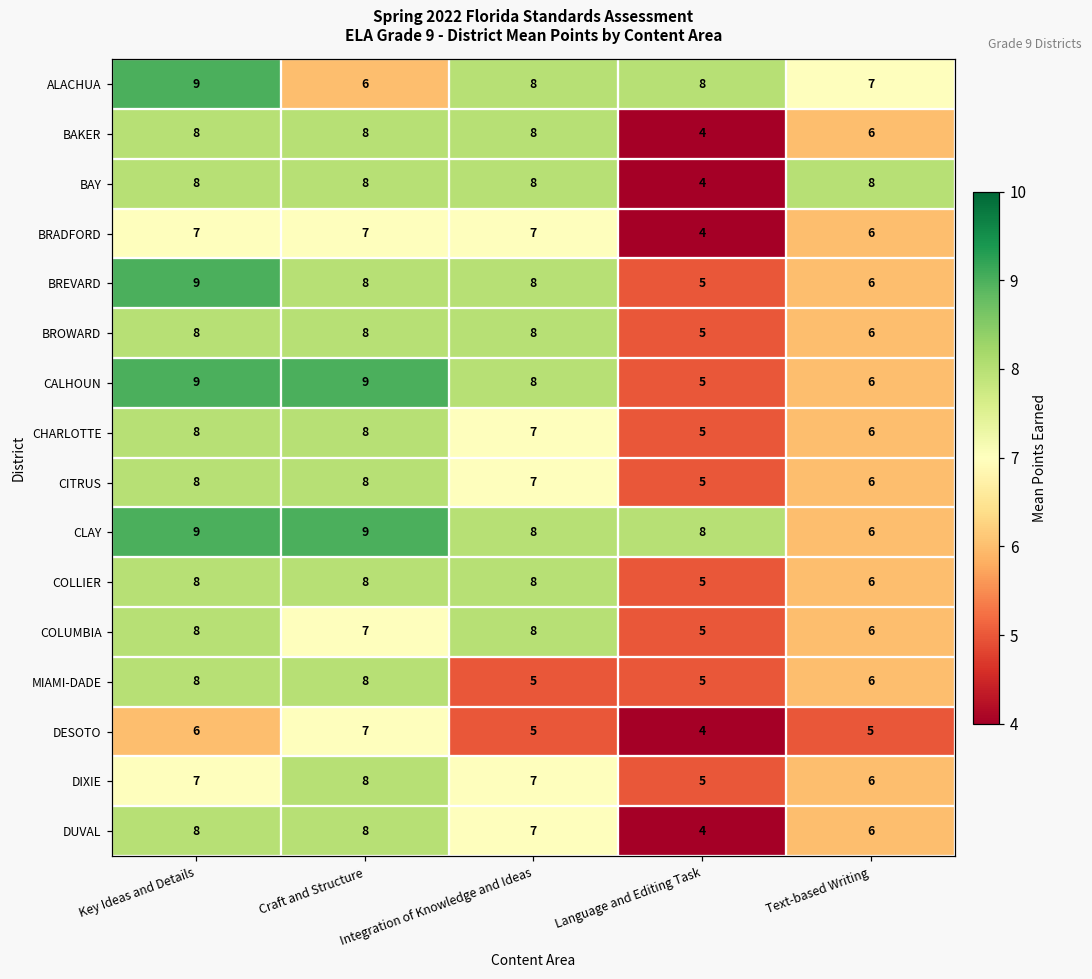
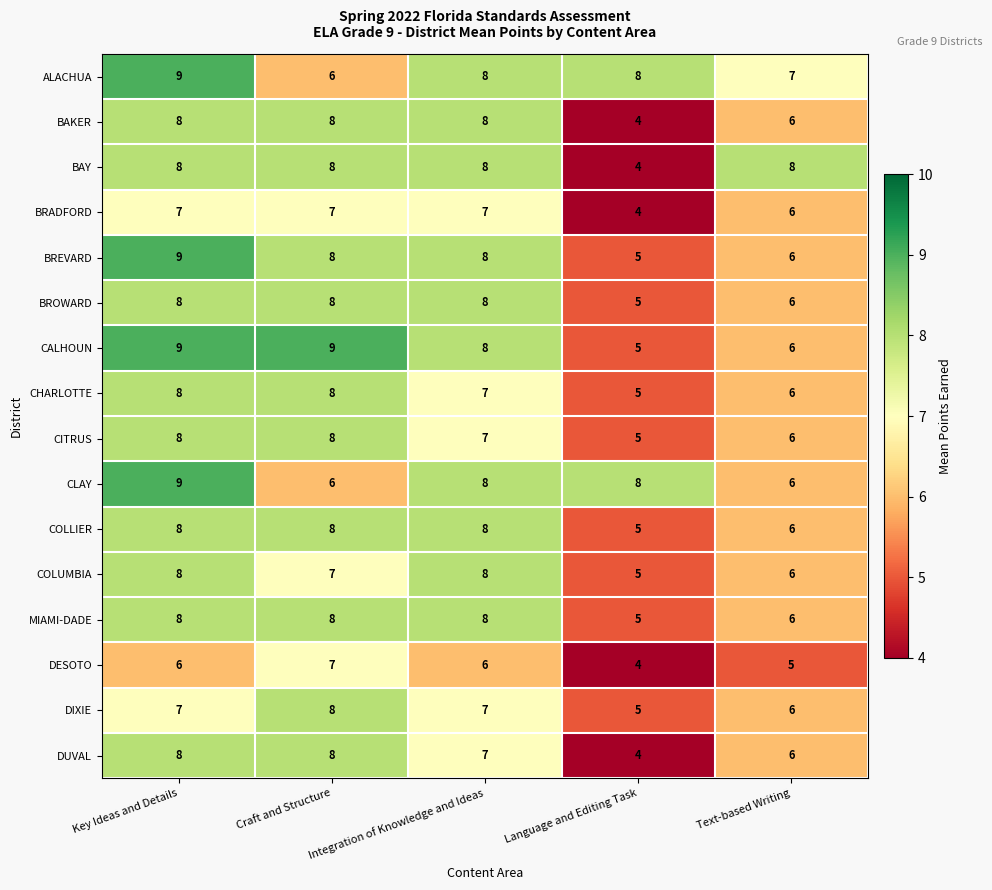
CLAY, Craft and Structure: 9 -> 6
MIAMI-DADE, Integration of Knowledge and Ideas: 5 -> 8
DESOTO, Integration of Knowledge and Ideas: 5 -> 6
